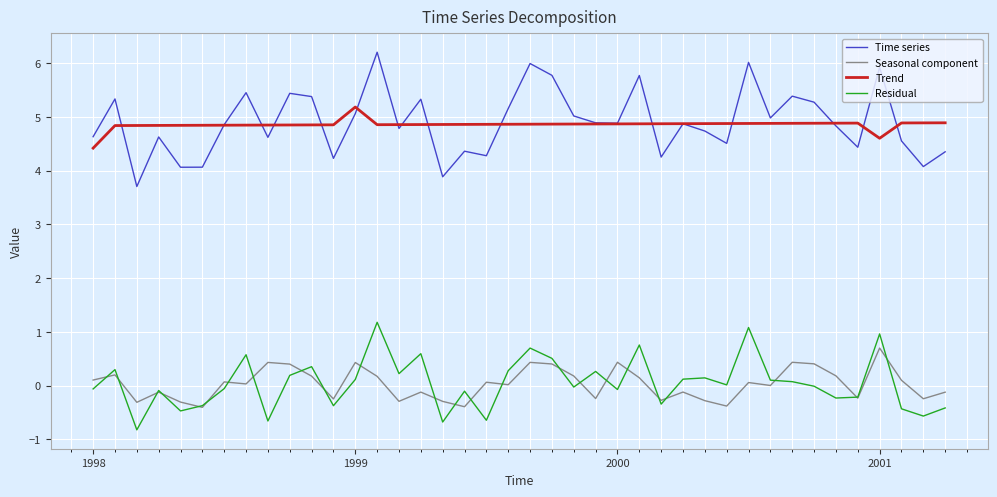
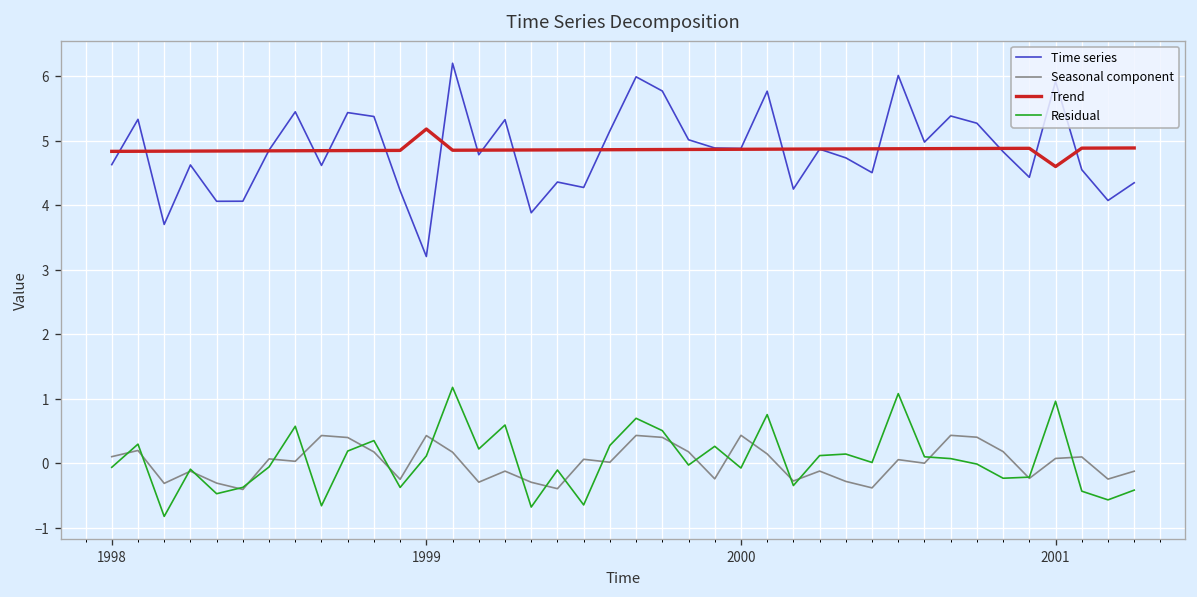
Trend, 1998: 4.4 -> 4.8
Time series, 1999: 5.1 -> 3.2
Seasonal component, 2001: 0.7 -> 0.1
